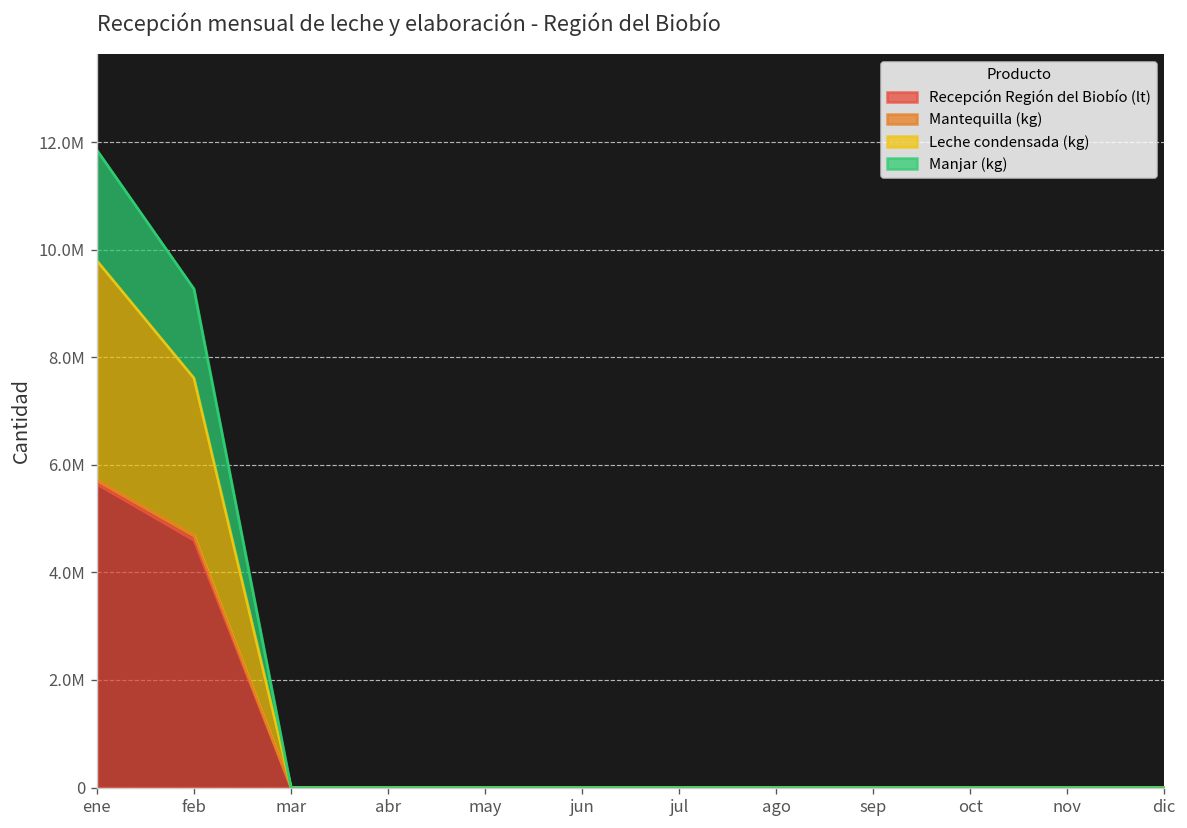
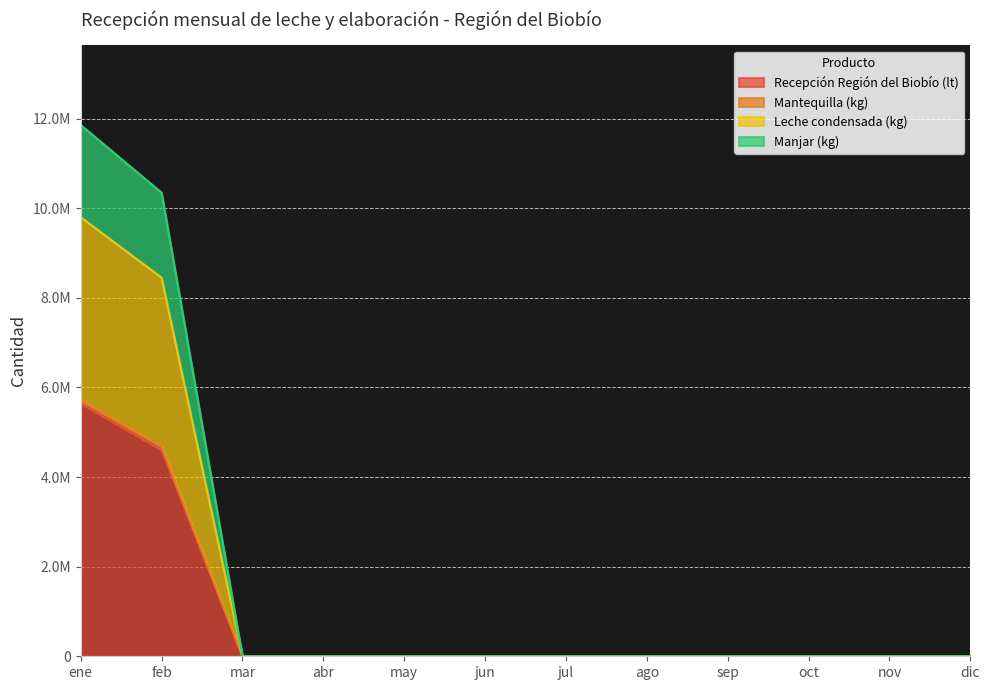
Leche condensada (kg), feb: 2900000 -> 3800000
Manjar (kg), feb: 1700000 -> 1900000
